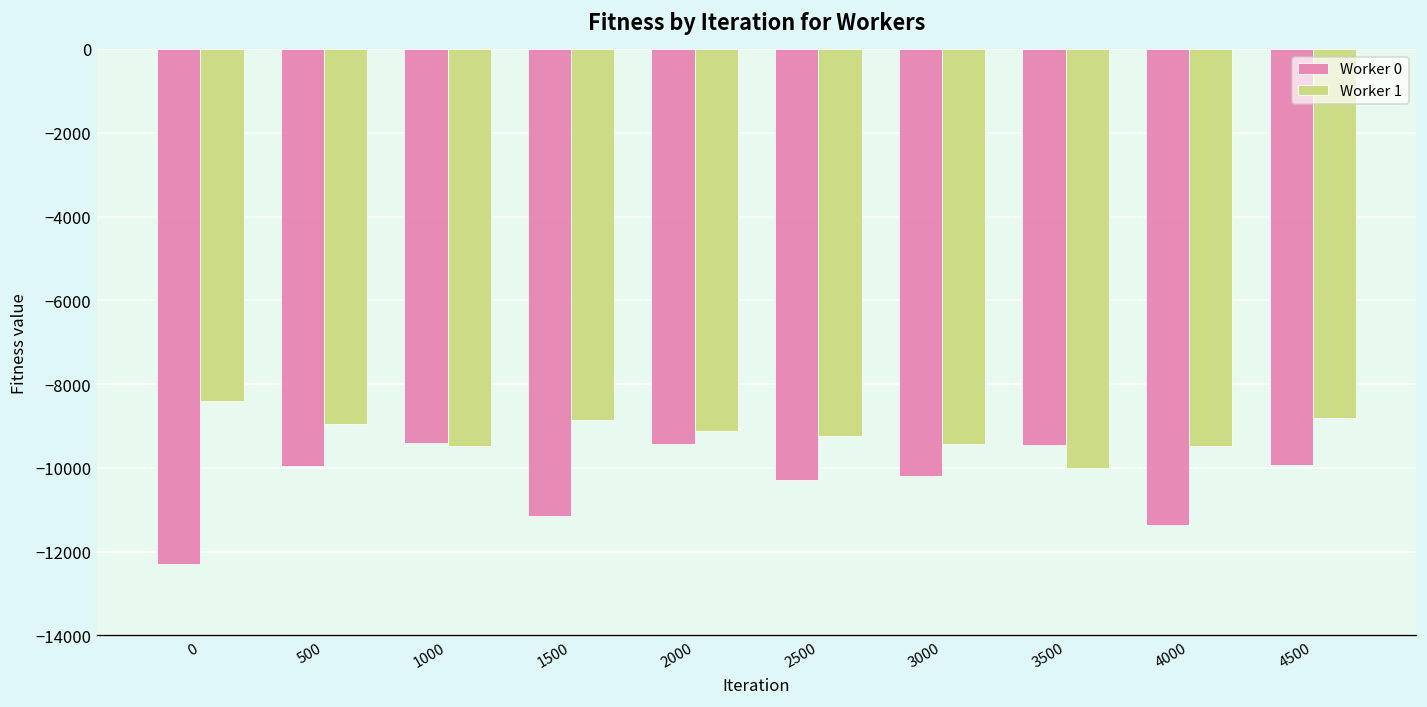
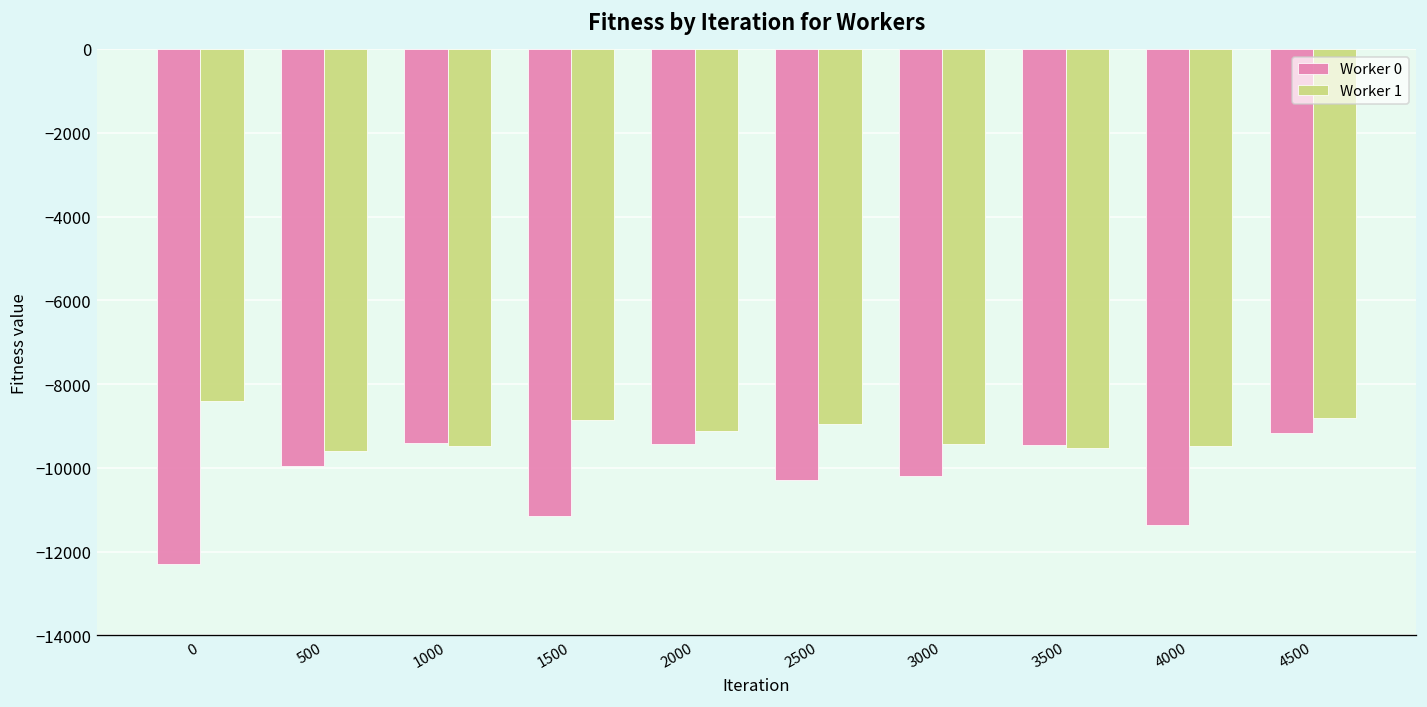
Worker 1, 500: -9000 -> -9600
Worker 1, 2500: -9200 -> -9000
Worker 1, 3500: -10000 -> -9500
Worker 0, 4500: -9900 -> -9200
